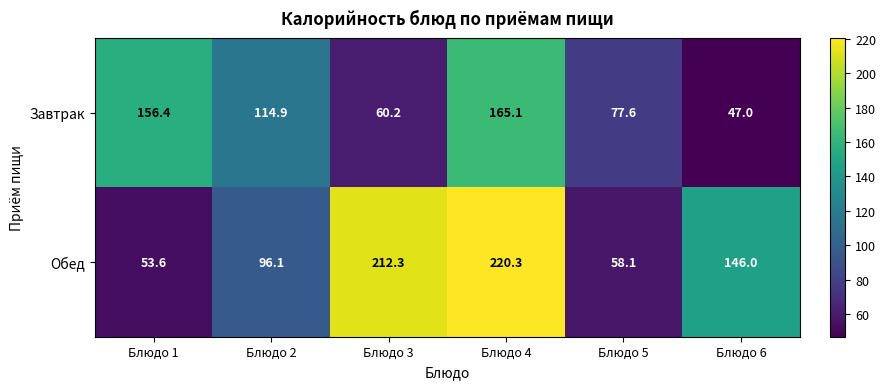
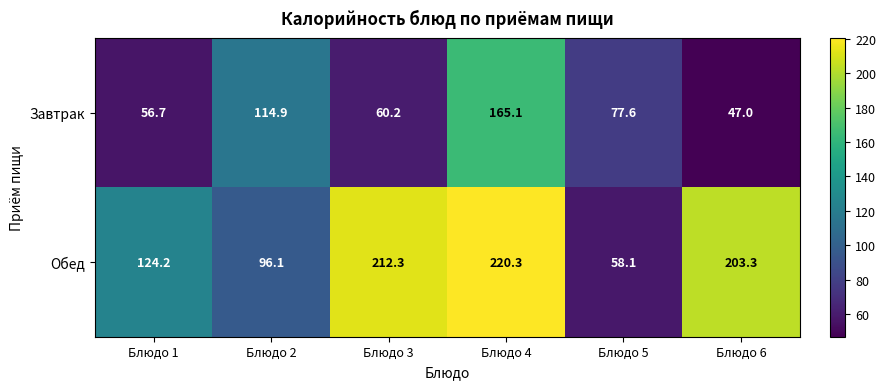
Завтрак, Блюдо 1: 156.4 -> 56.7
Обед, Блюдо 1: 53.6 -> 124.2
Обед, Блюдо 6: 146.0 -> 203.3
